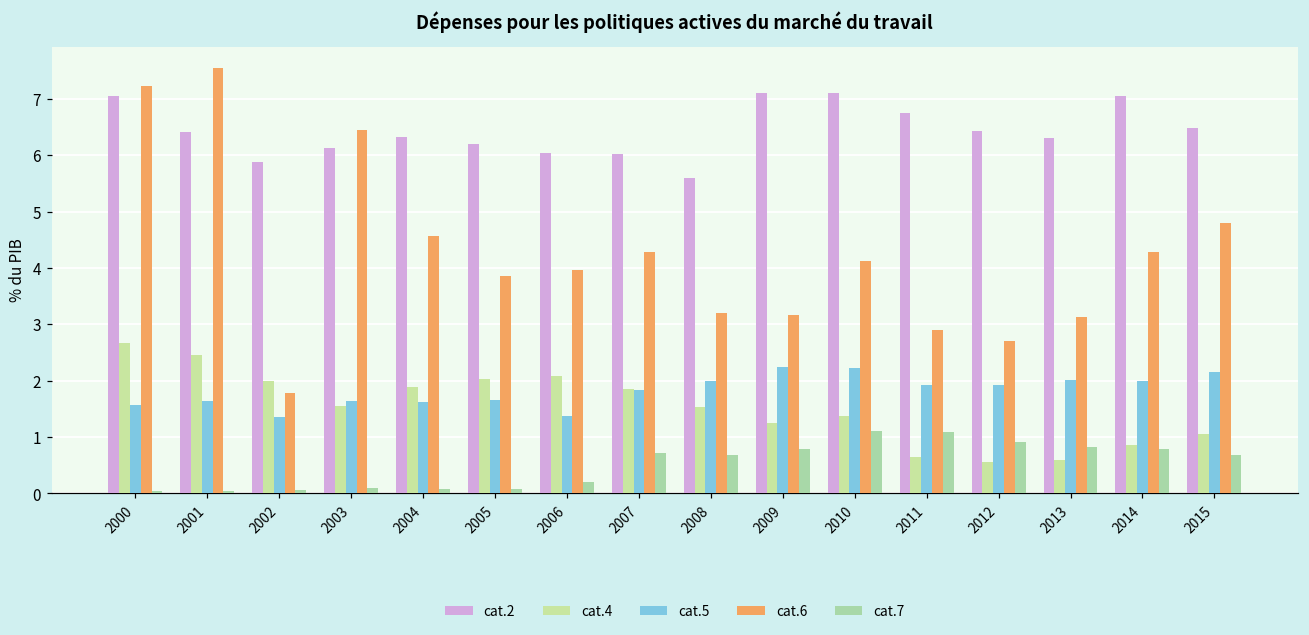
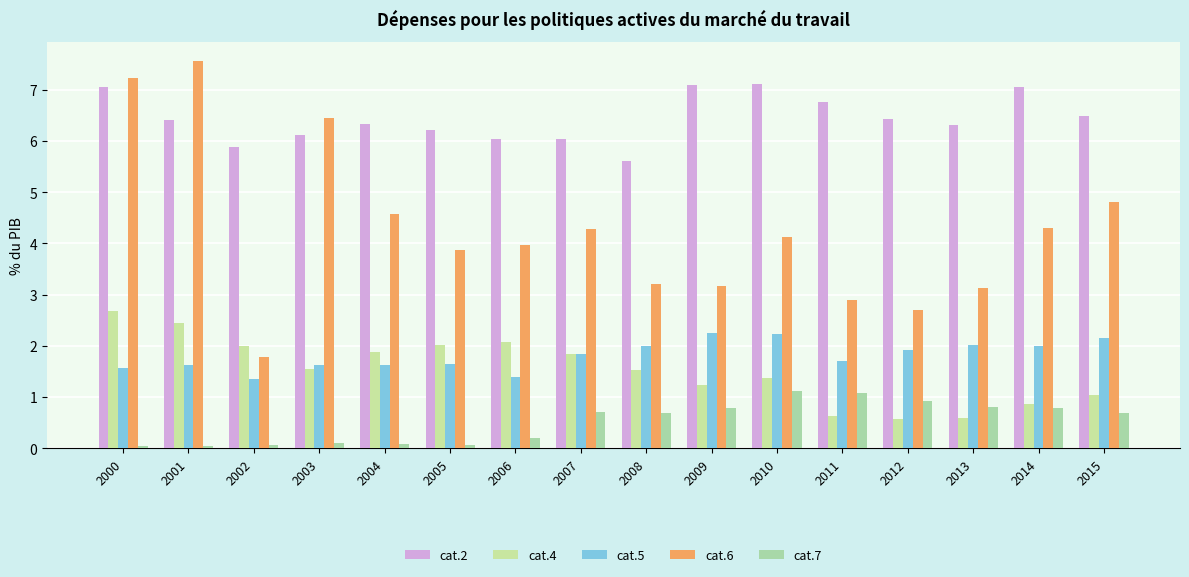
cat.5, 2011: 1.9 -> 1.7
